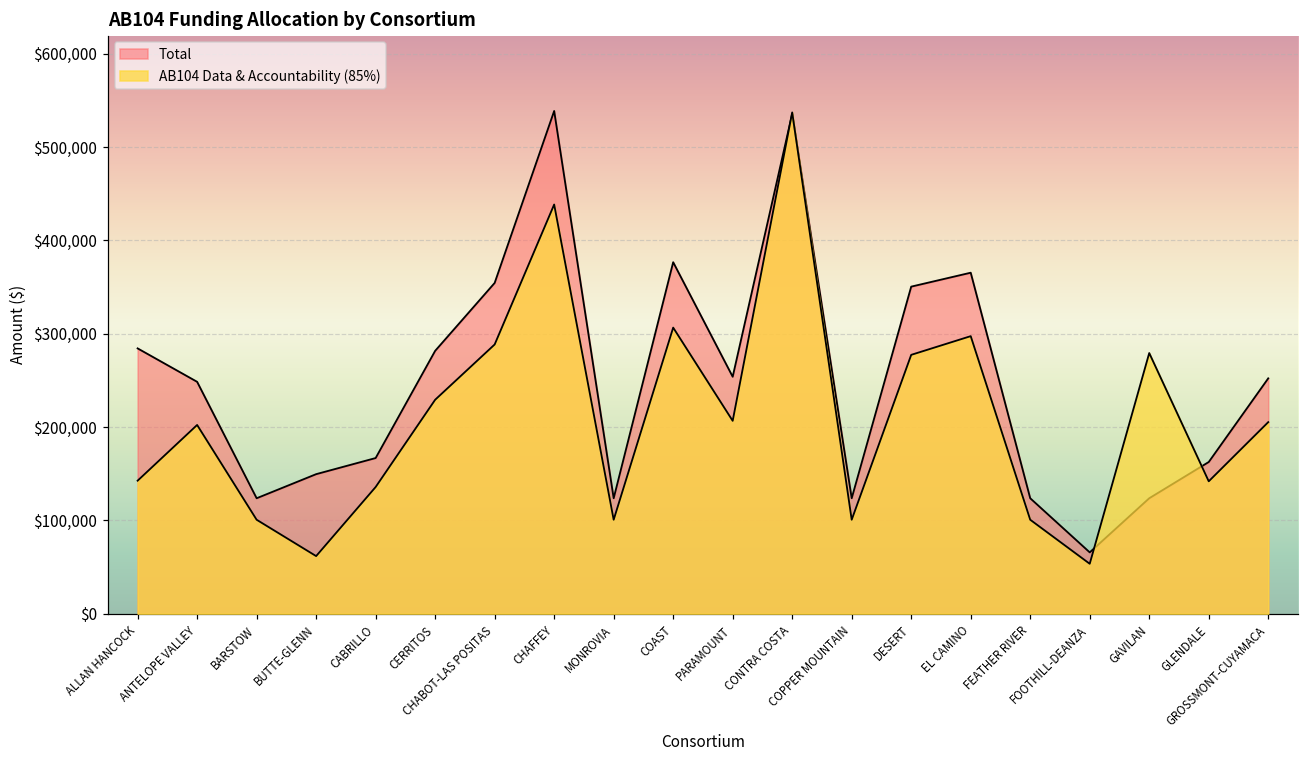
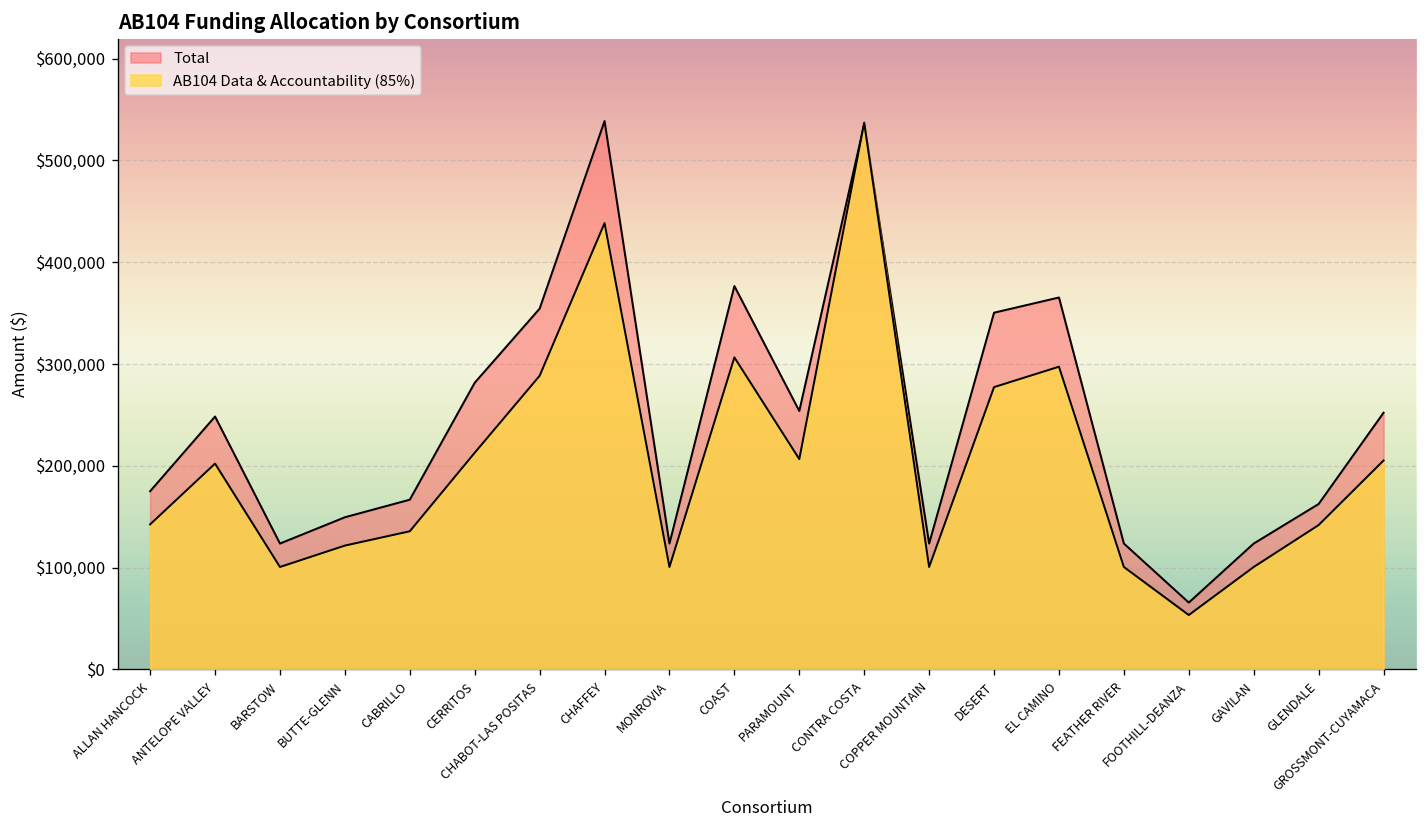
Total, ALLAN HANCOCK: $280,000 -> $180,000
AB104 Data & Accountability (85%), BUTTE-GLENN: $60,000 -> $120,000
AB104 Data & Accountability (85%), CERRITOS: $230,000 -> $210,000
AB104 Data & Accountability (85%), GAVILAN: $280,000 -> $100,000
